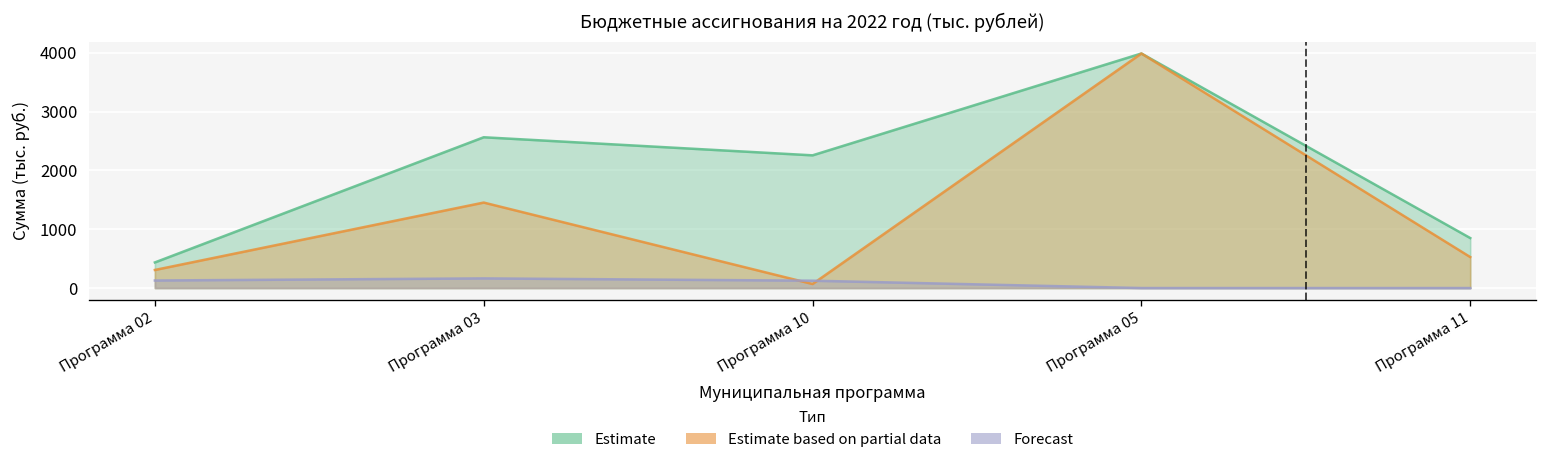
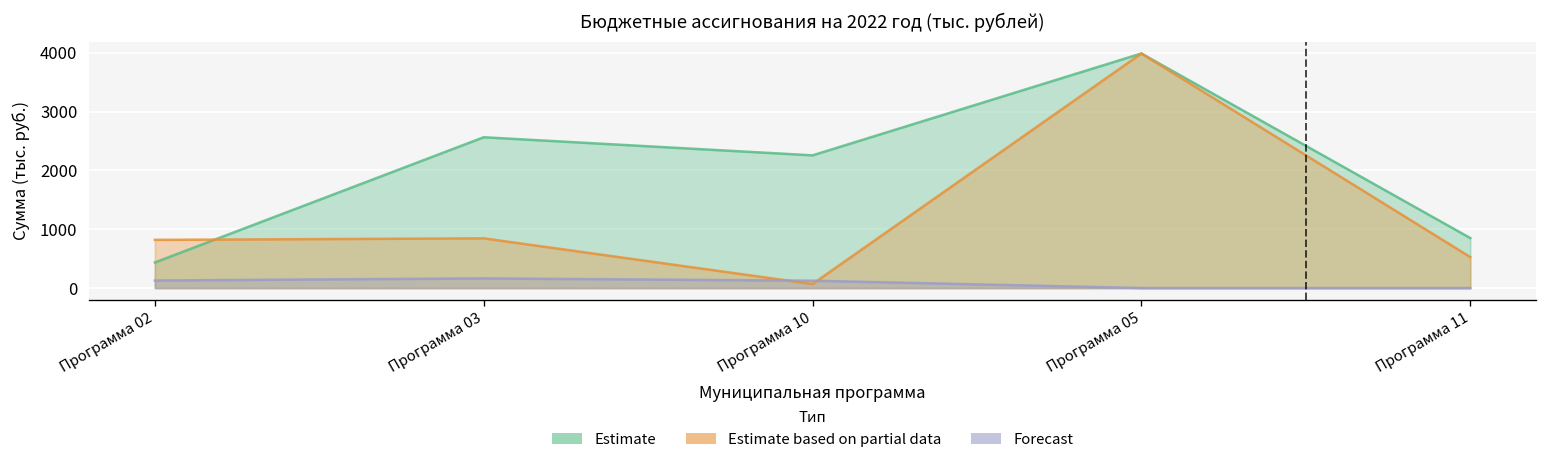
Estimate based on partial data, Программа 02: 300 -> 800
Estimate based on partial data, Программа 03: 1500 -> 800
